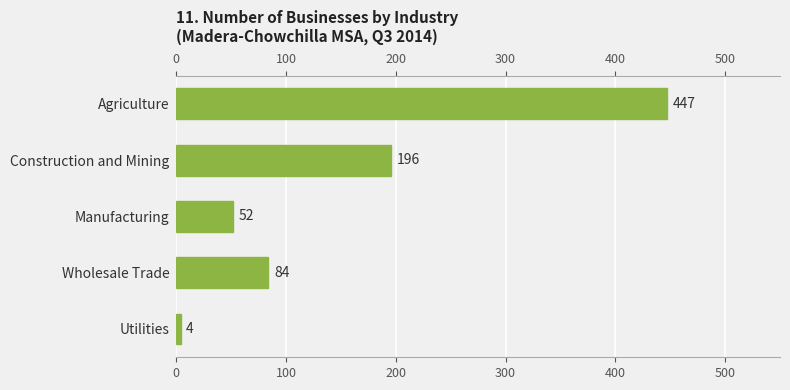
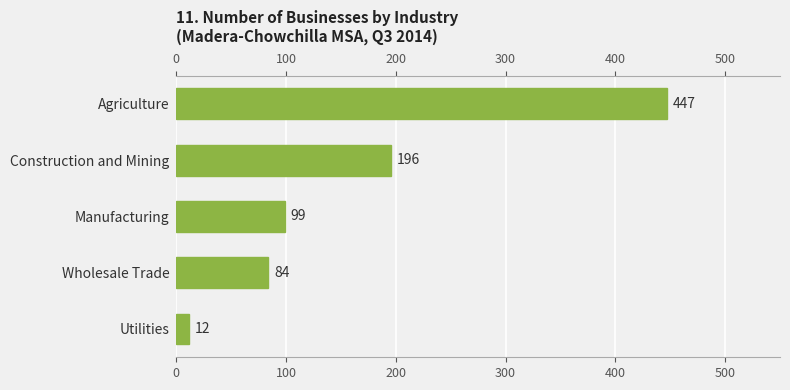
Manufacturing: 52 -> 99
Utilities: 4 -> 12
